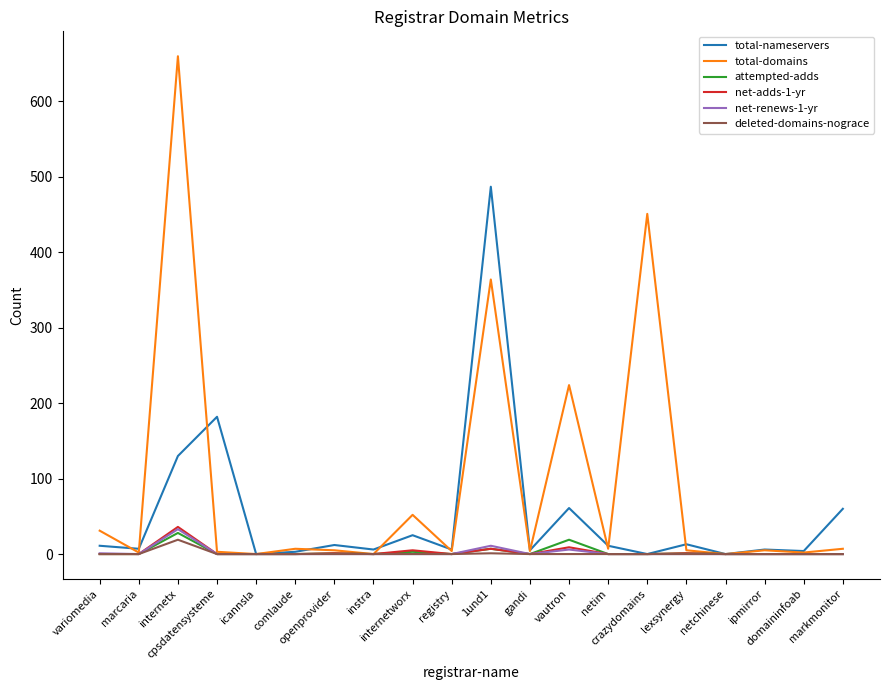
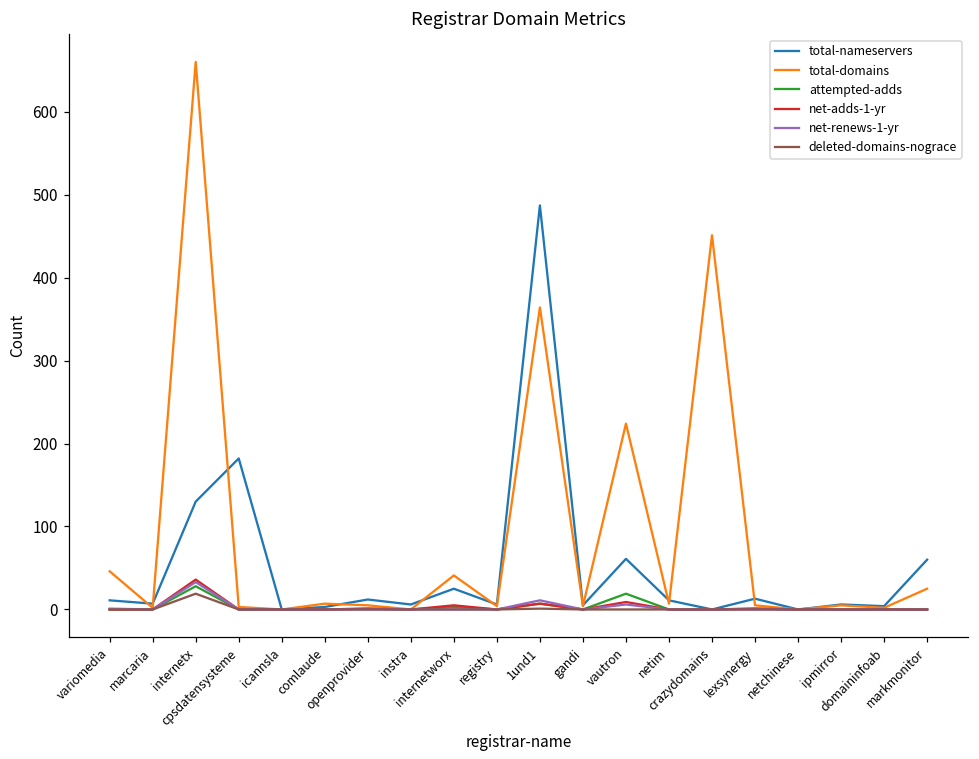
total-domains, variomedia: 30 -> 50
total-domains, internetworx: 50 -> 40
total-domains, markmonitor: 10 -> 30
